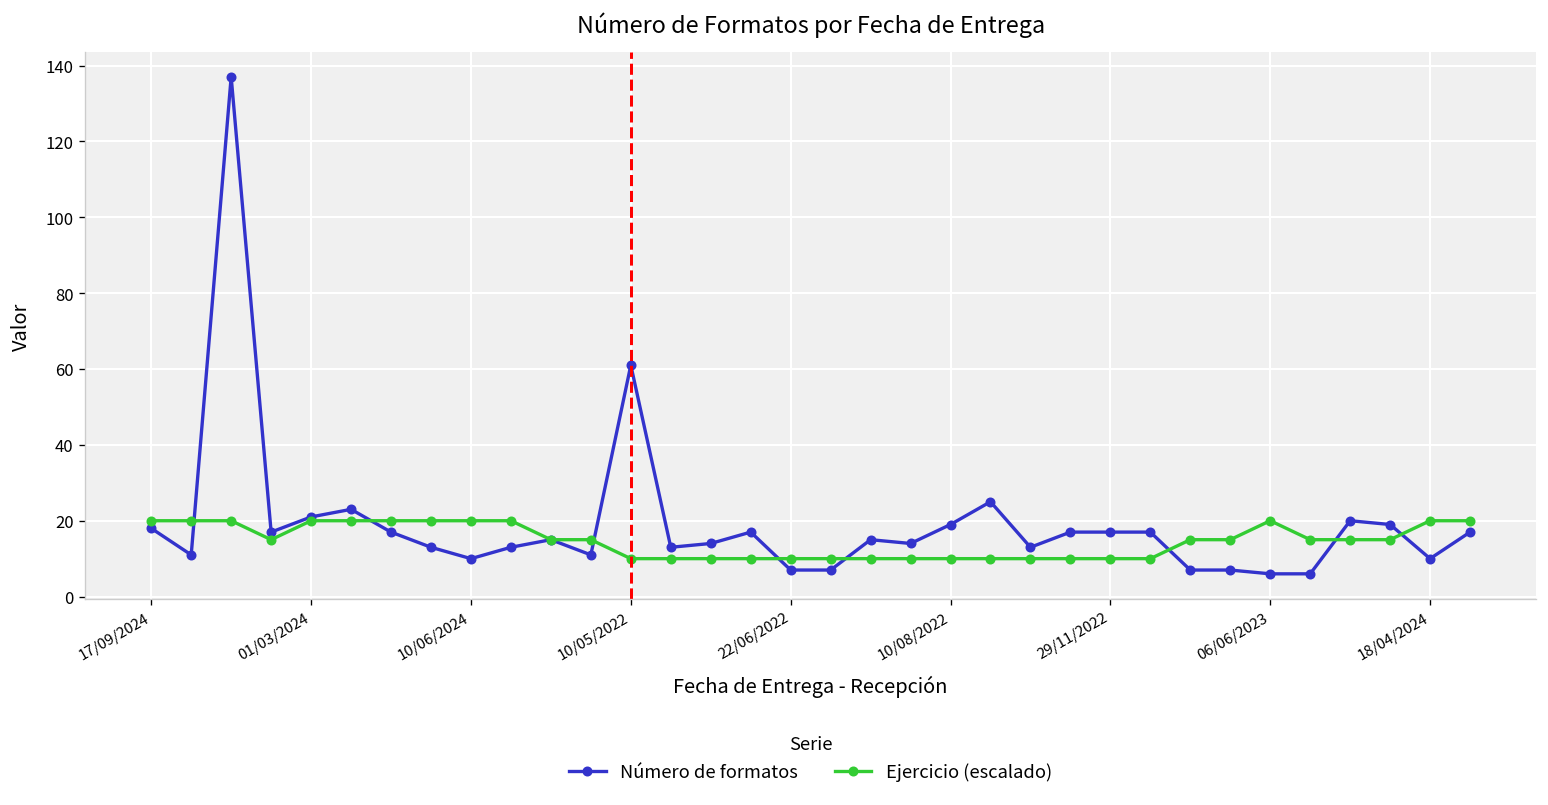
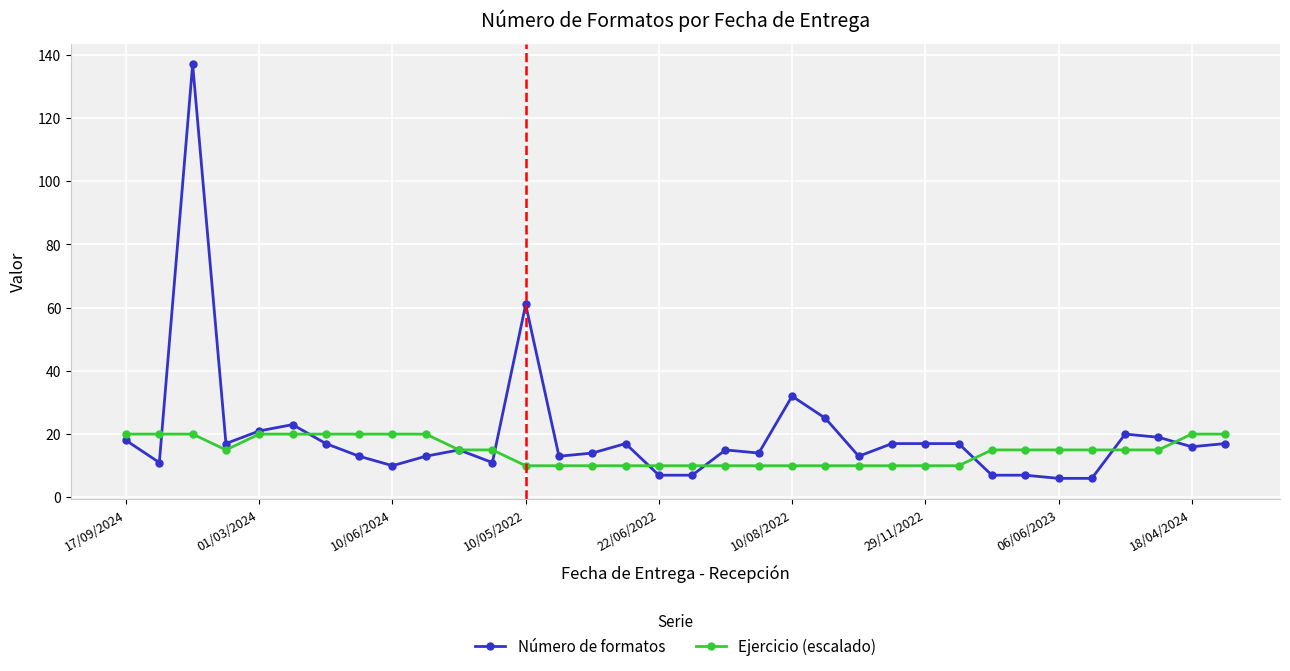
Número de formatos, 10/08/2022: 19 -> 32
Ejercicio (escalado), 06/06/2023: 20 -> 15
Número de formatos, 18/04/2024: 10 -> 16
